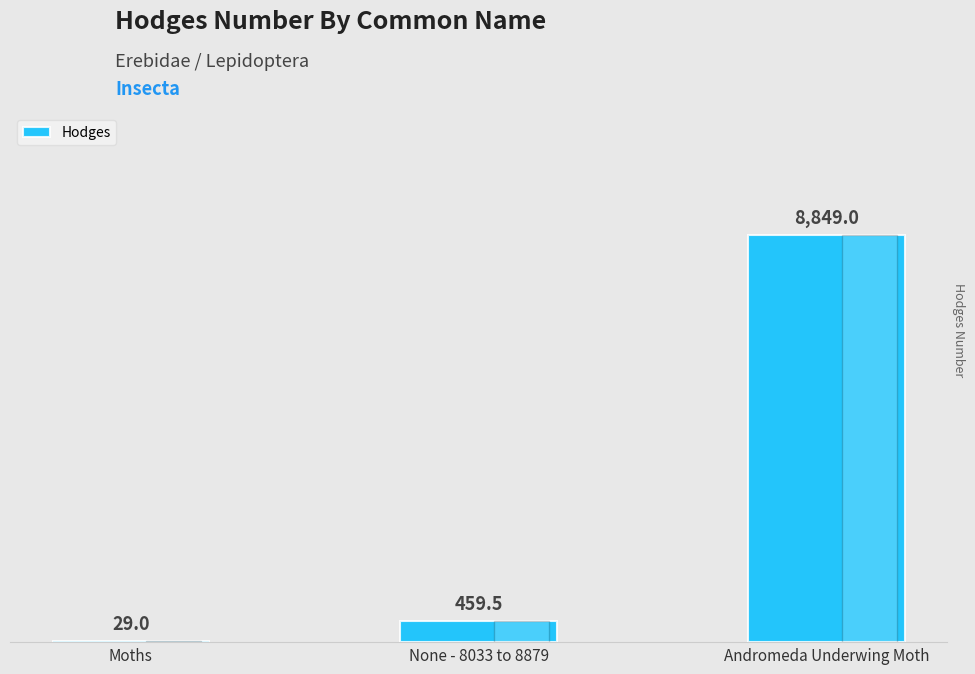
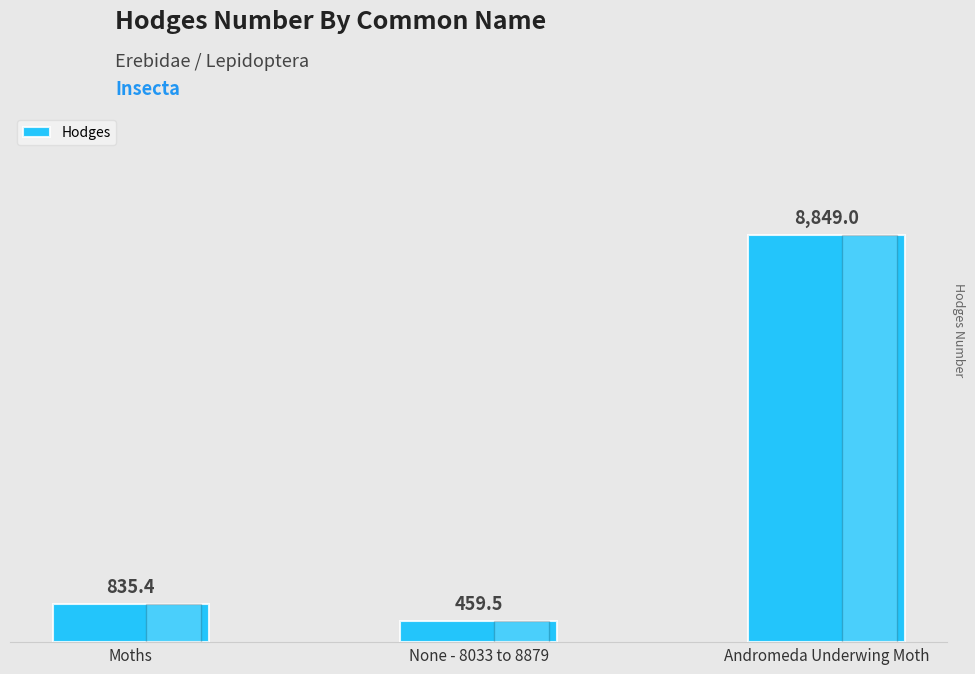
Moths: 29.0 -> 835.4
